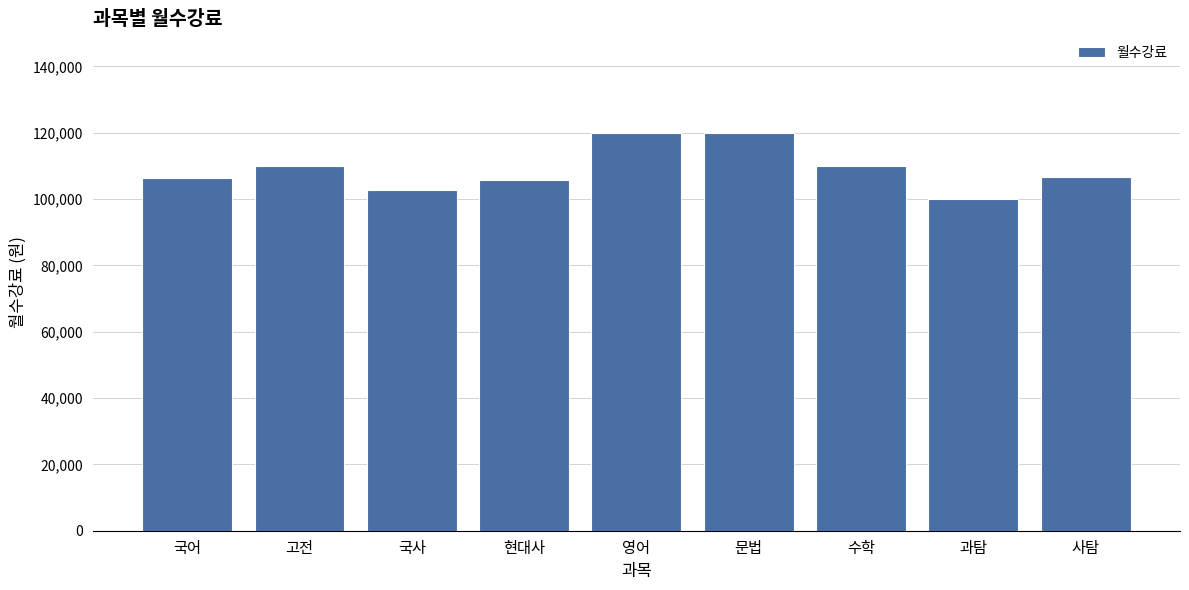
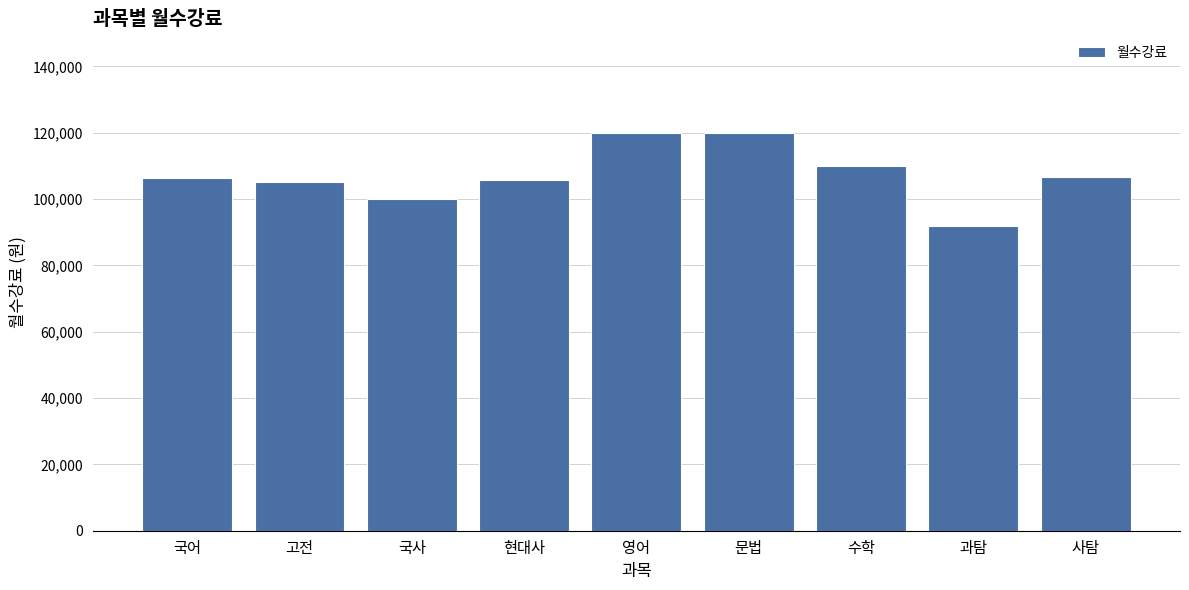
고전: 110,000 -> 105,000
국사: 103,000 -> 100,000
과탐: 100,000 -> 92,000
